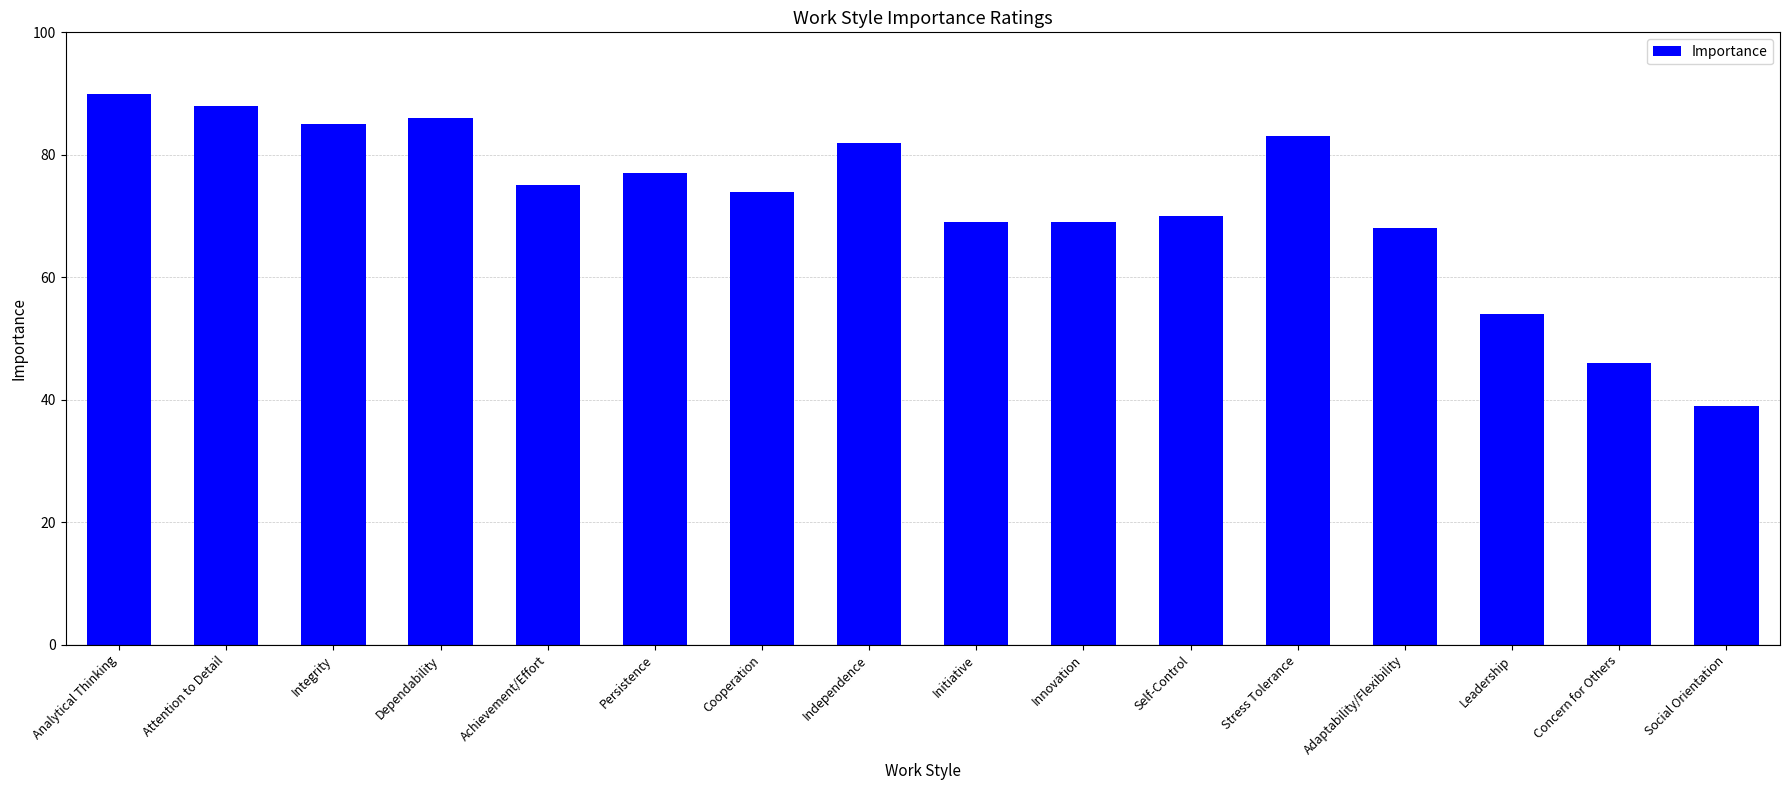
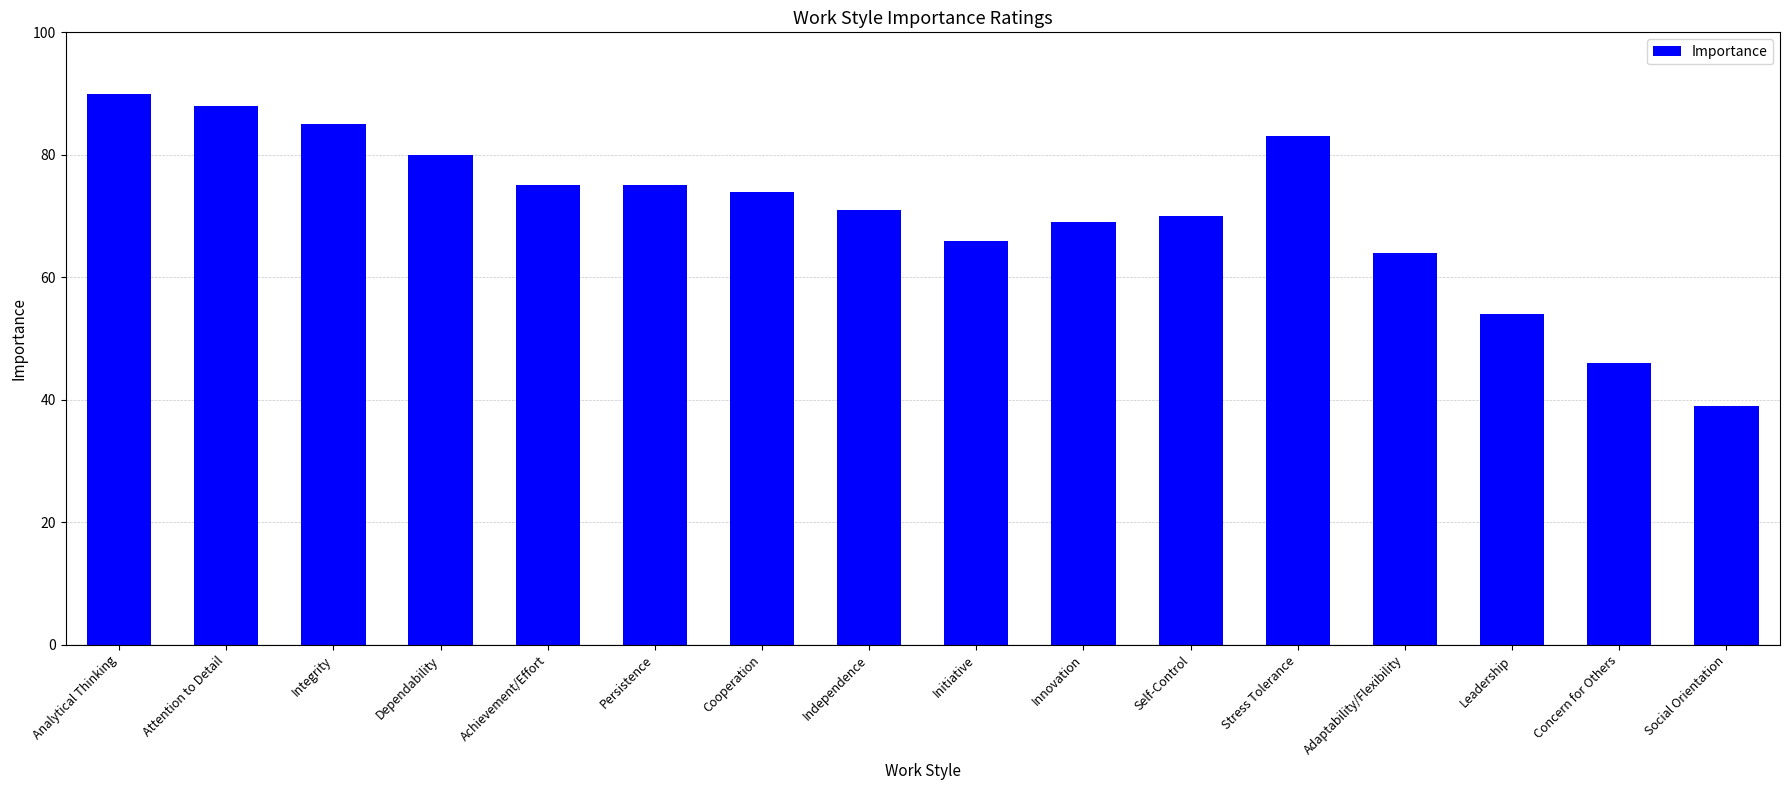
Dependability: 86 -> 80
Persistence: 77 -> 75
Independence: 82 -> 71
Initiative: 69 -> 66
Adaptability/Flexibility: 68 -> 64
